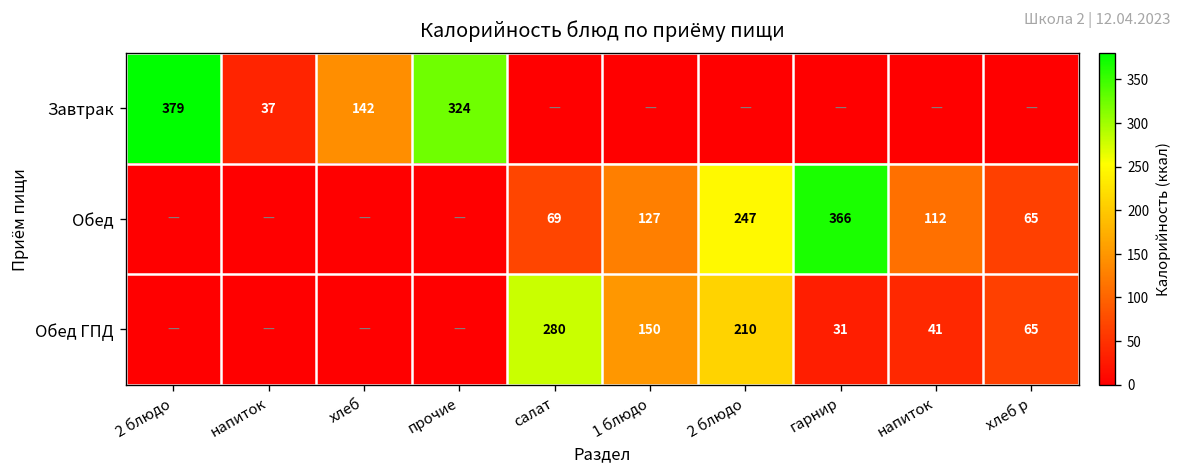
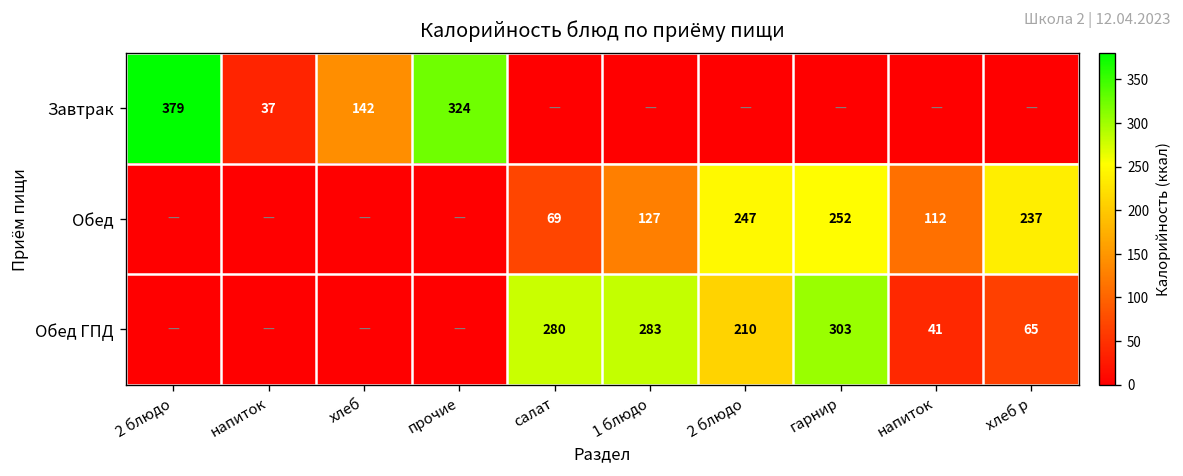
Обед, гарнир: 366 -> 252
Обед, хлеб р: 65 -> 237
Обед ГПД, 1 блюдо: 150 -> 283
Обед ГПД, гарнир: 31 -> 303
